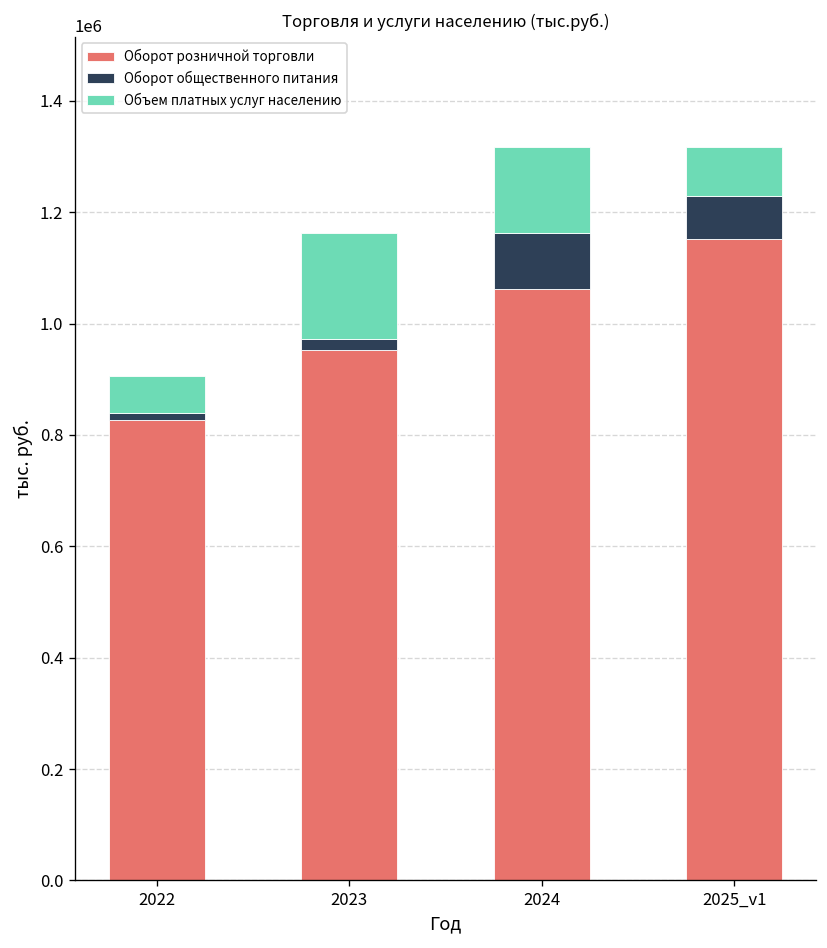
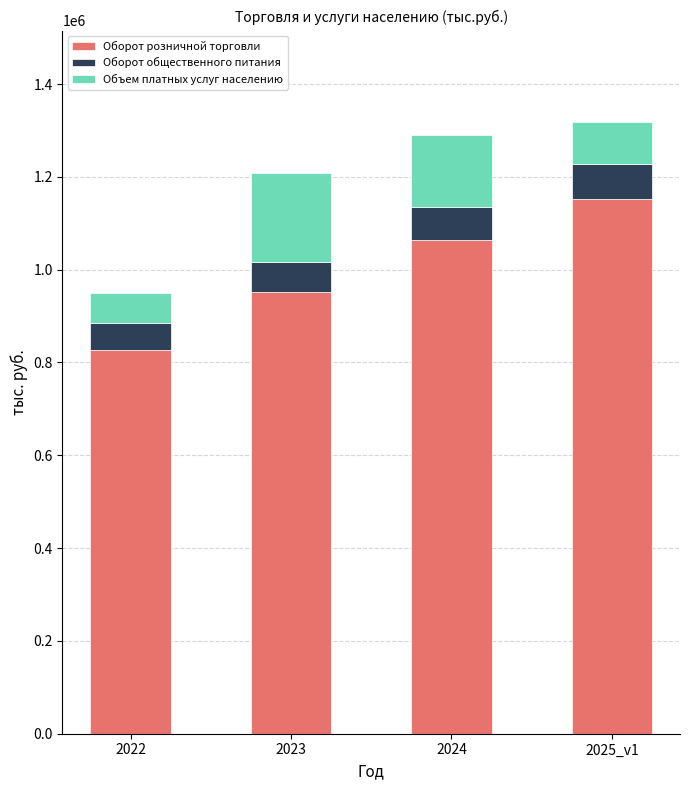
Оборот общественного питания, 2022: 10000 -> 60000
Оборот общественного питания, 2023: 20000 -> 70000
Оборот общественного питания, 2024: 100000 -> 70000
